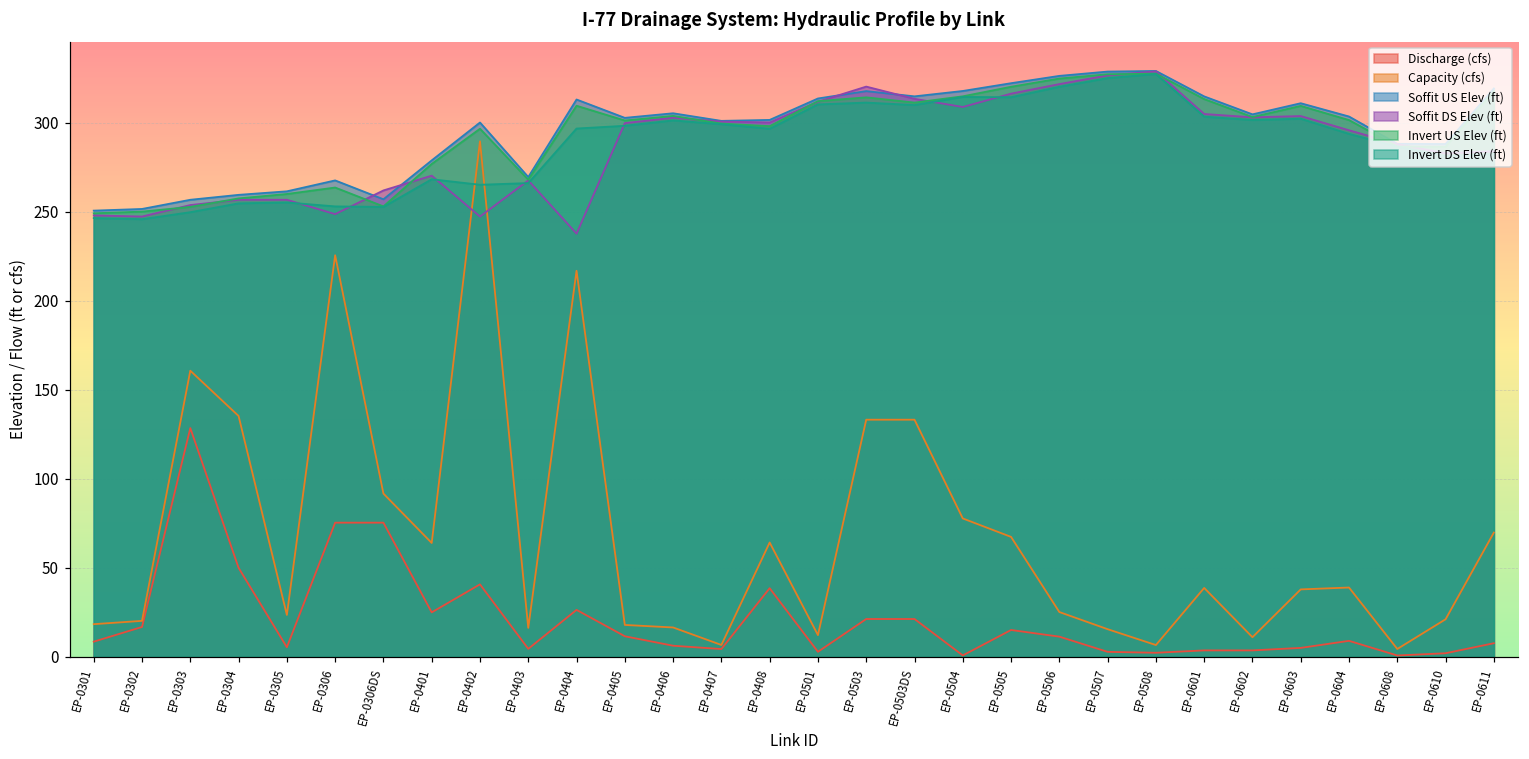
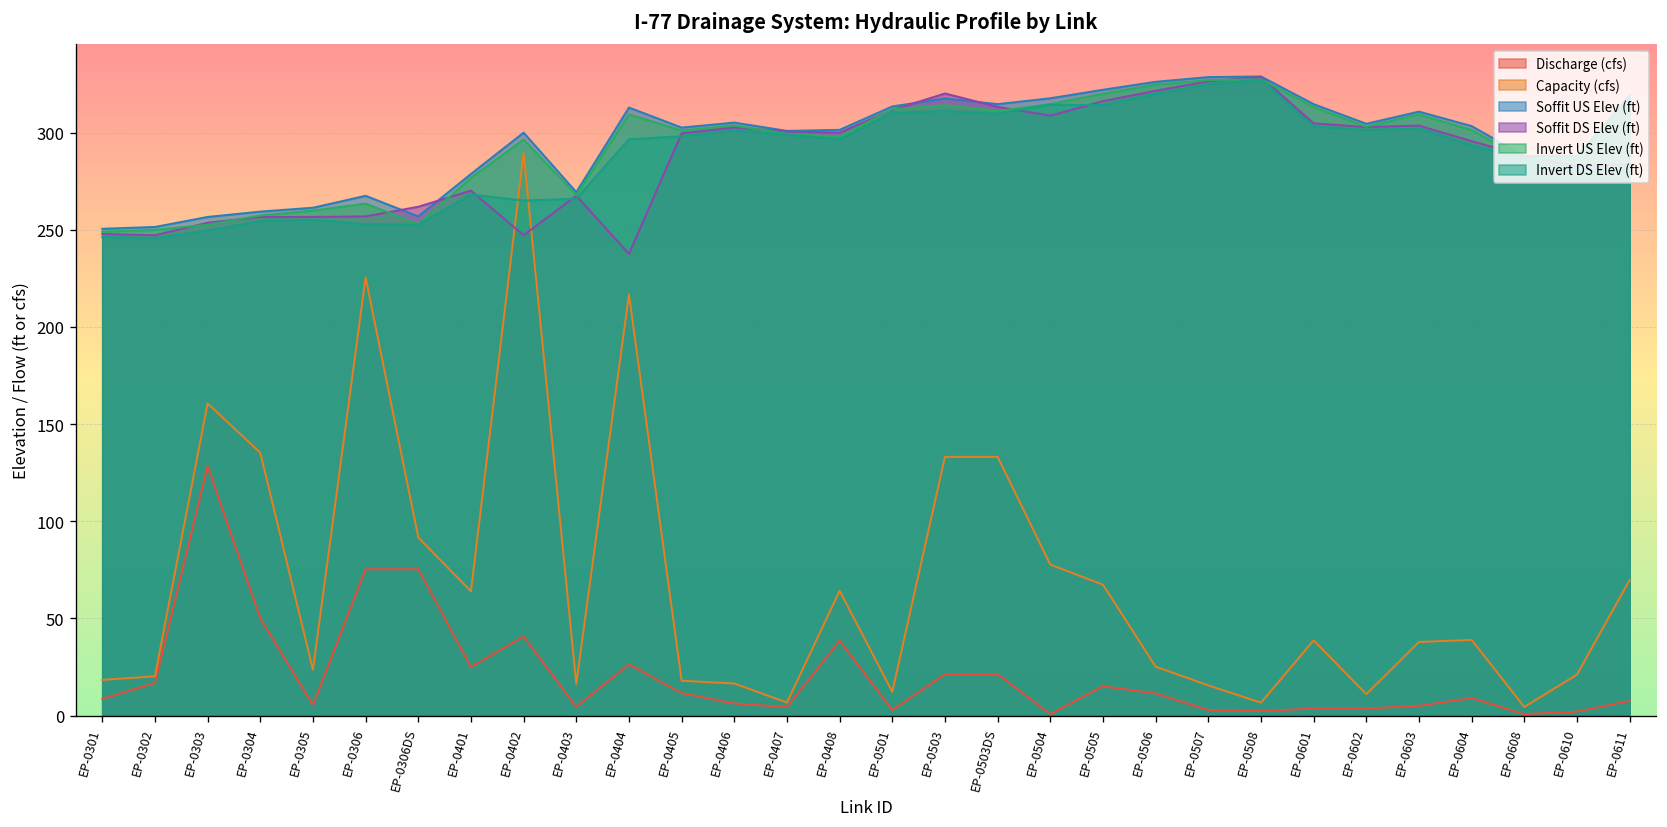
Soffit DS Elev (ft), EP-0306: 249 -> 257
